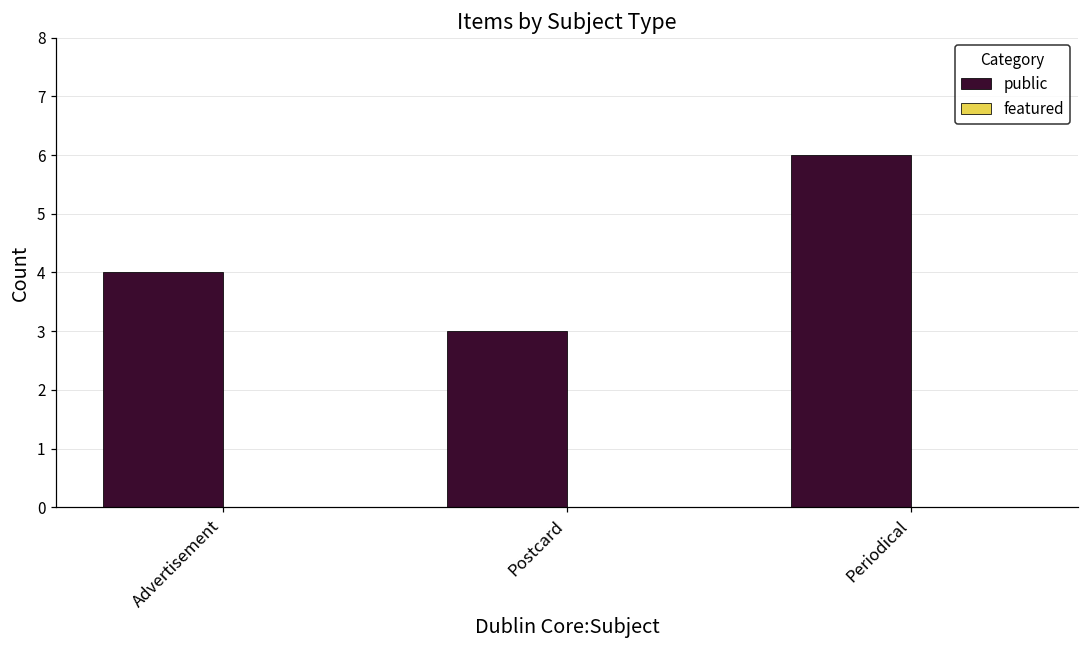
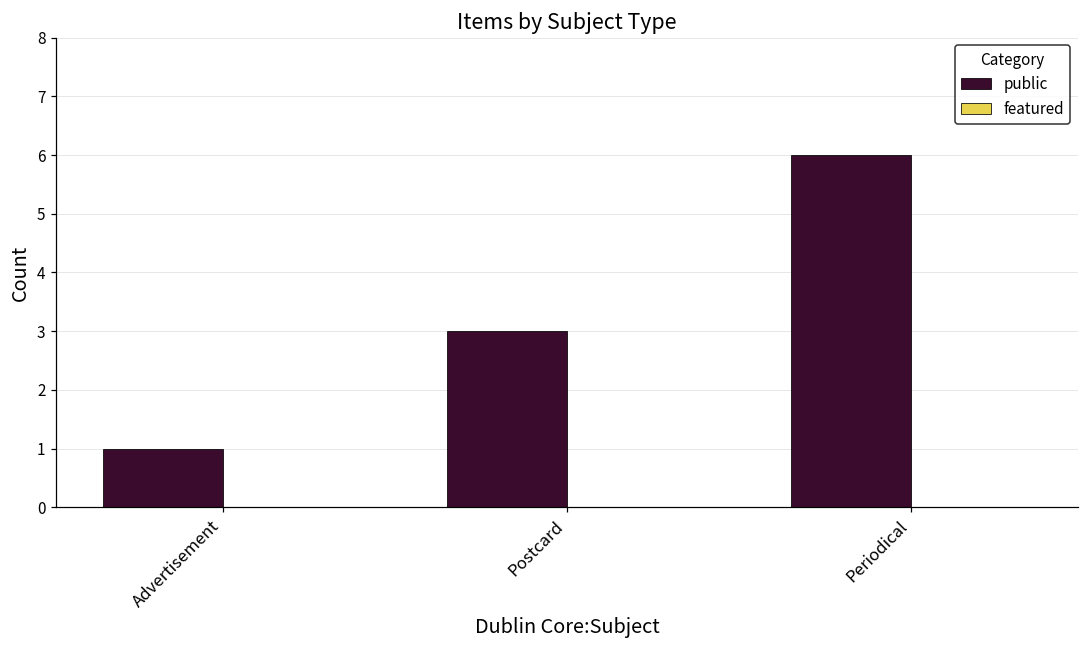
public, Advertisement: 4 -> 1
